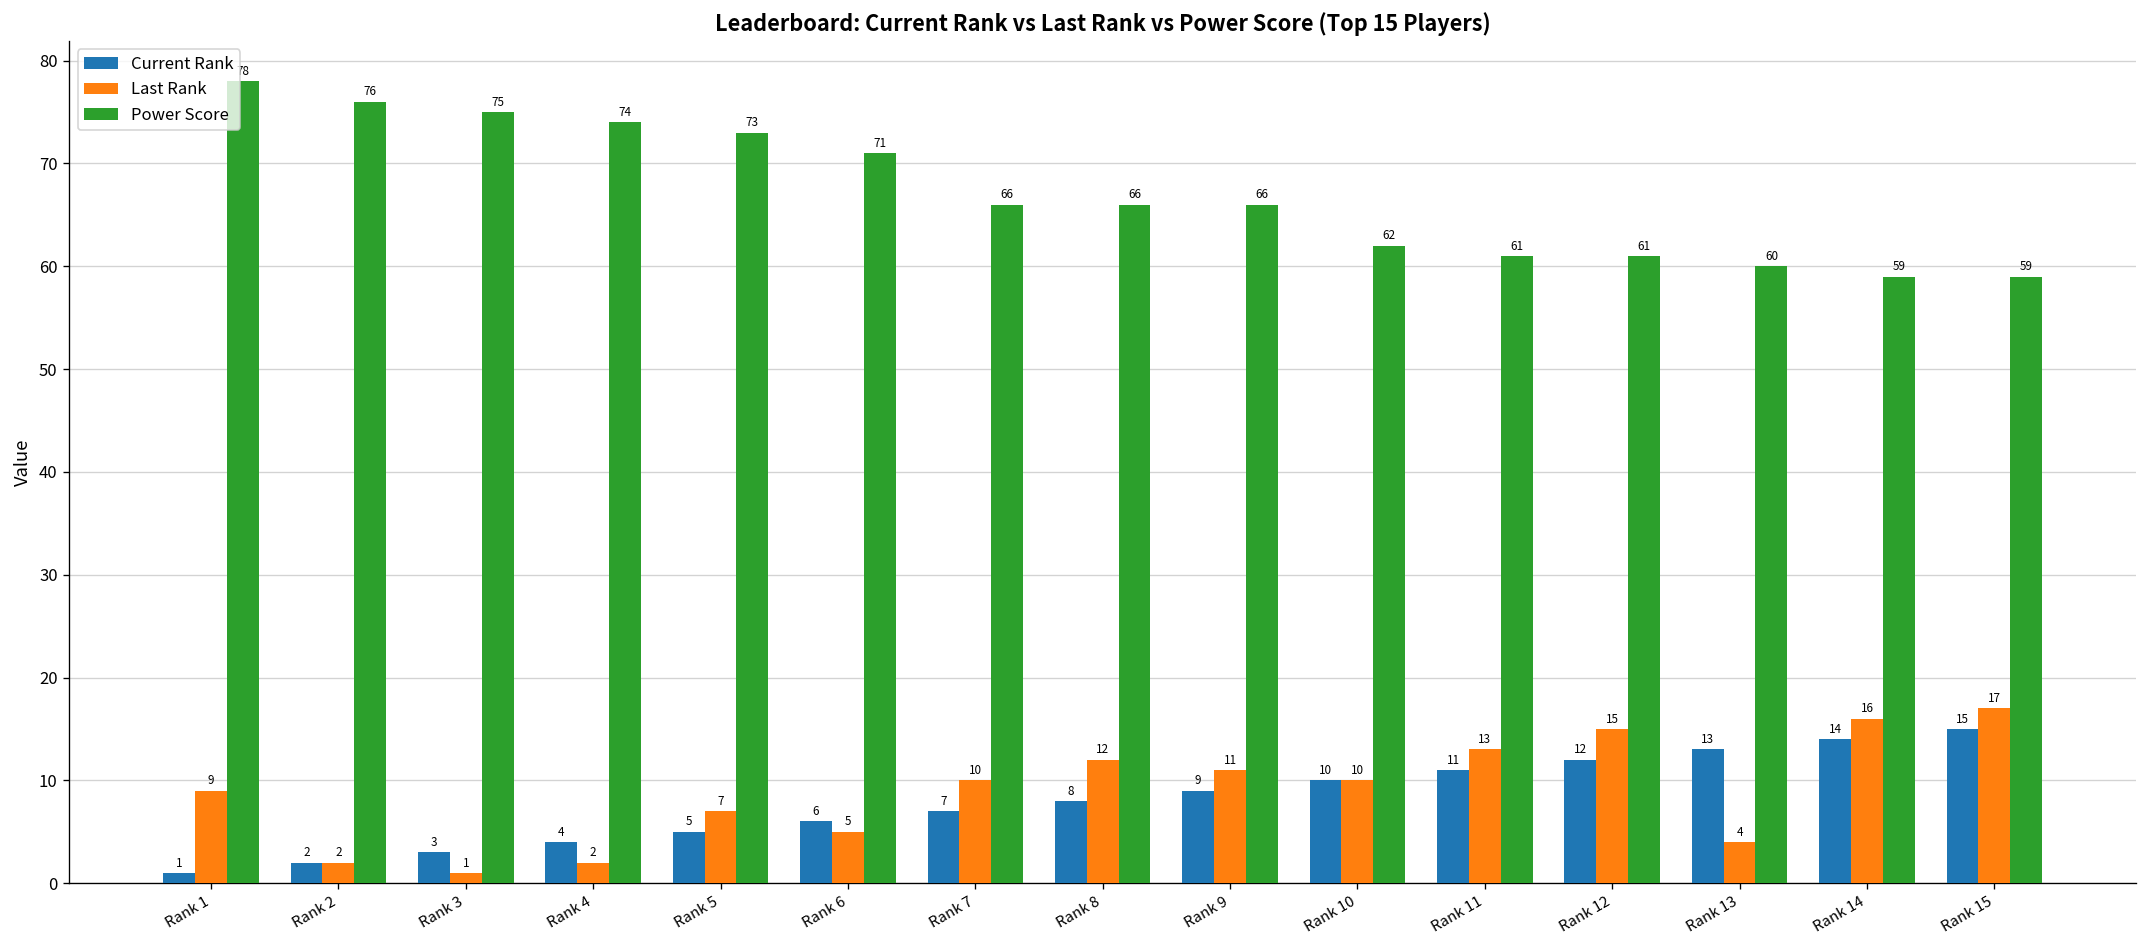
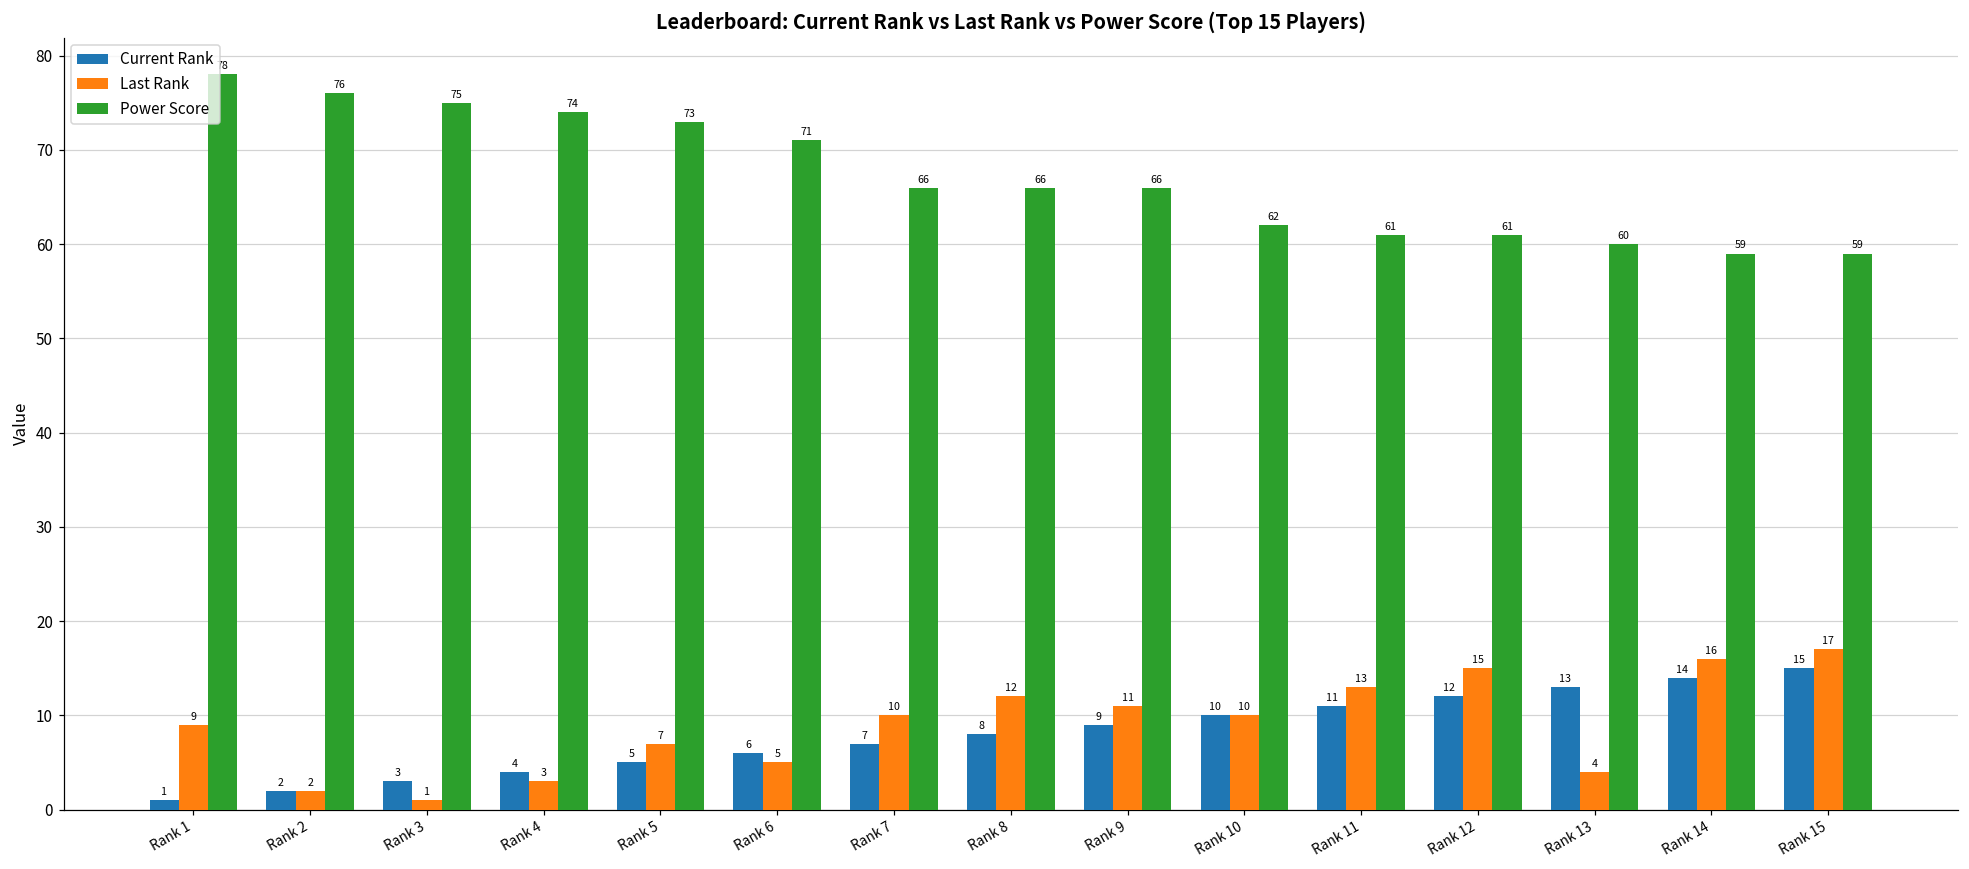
Last Rank, Rank 4: 2 -> 3
